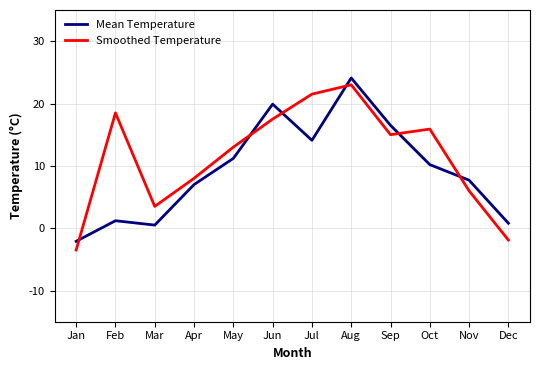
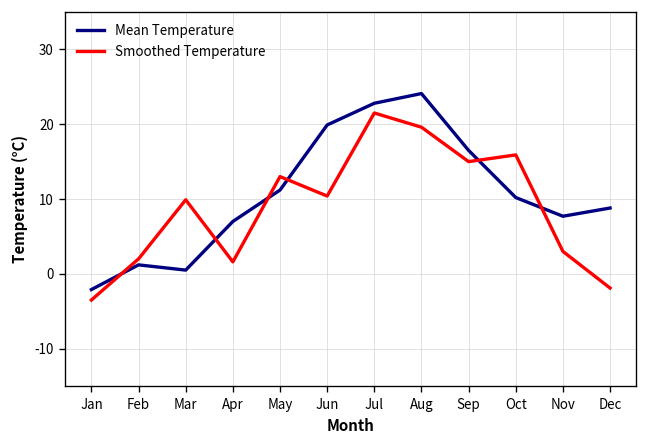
Smoothed Temperature, Feb: 19 -> 2
Smoothed Temperature, Mar: 4 -> 10
Smoothed Temperature, Apr: 8 -> 2
Smoothed Temperature, Jun: 18 -> 10
Mean Temperature, Jul: 14 -> 23
Smoothed Temperature, Aug: 23 -> 20
Smoothed Temperature, Nov: 6 -> 3
Mean Temperature, Dec: 1 -> 9
